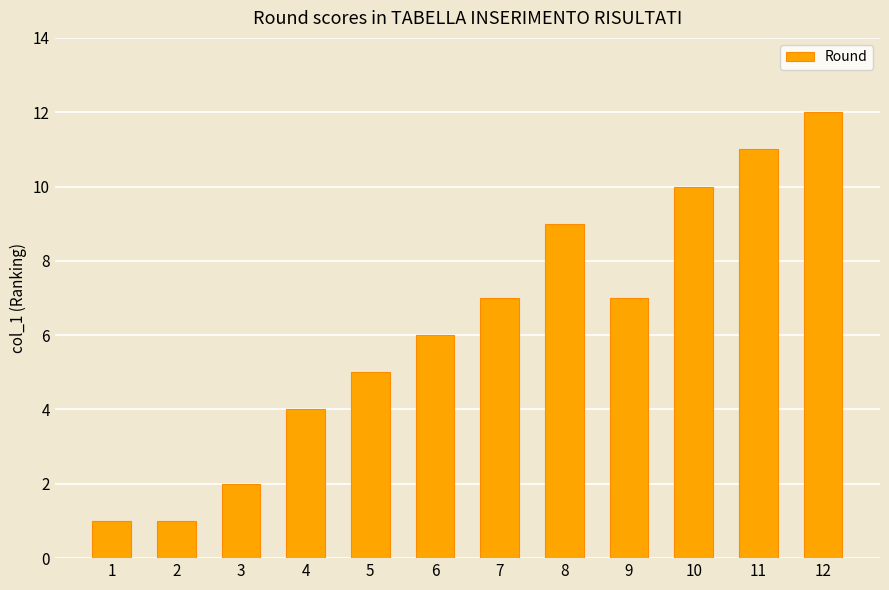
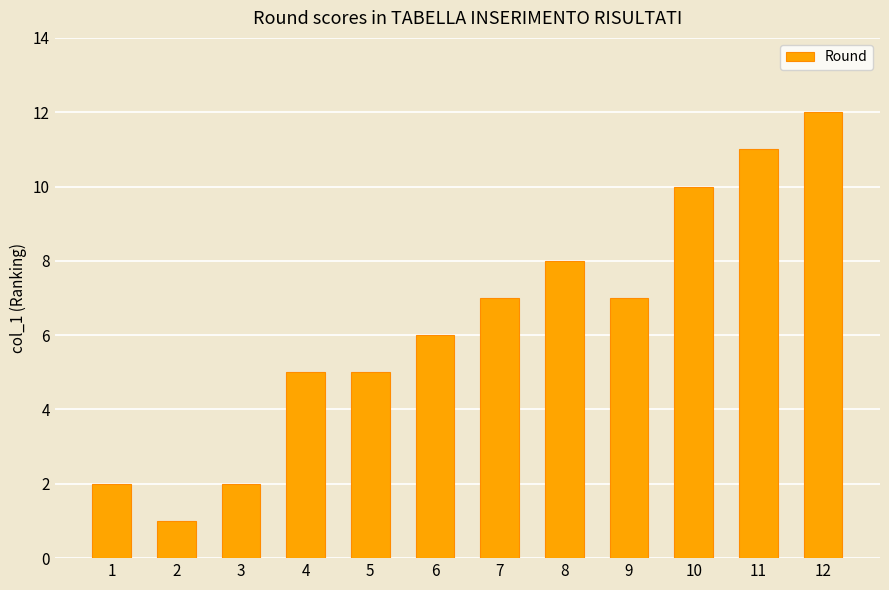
1: 1 -> 2
4: 4 -> 5
8: 9 -> 8
